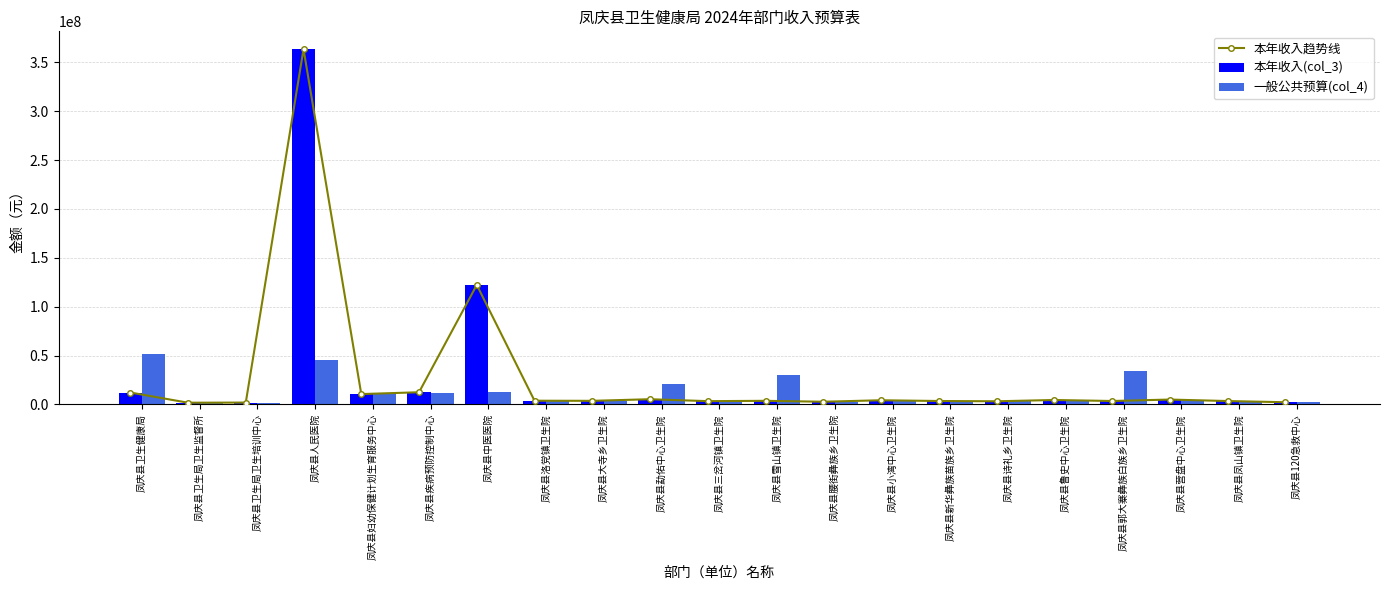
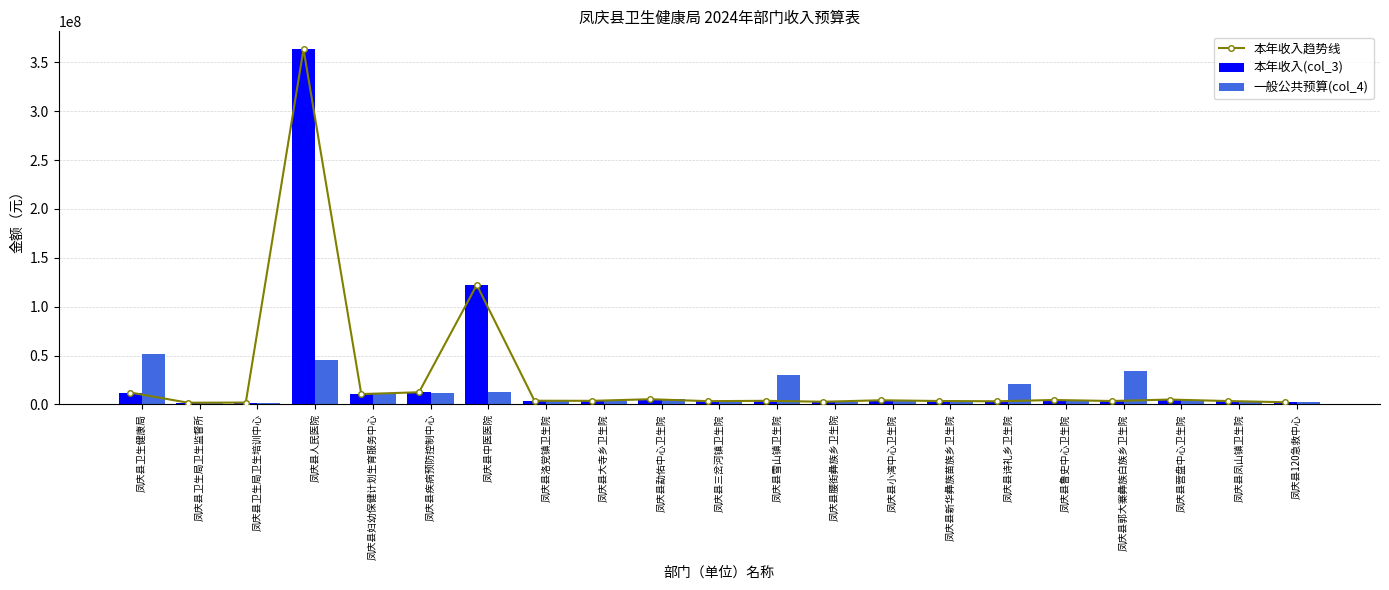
一般公共预算(col_4), 凤庆县勐佑中心卫生院: 20000000 -> 10000000
一般公共预算(col_4), 凤庆县诗礼乡卫生院: 0 -> 20000000
